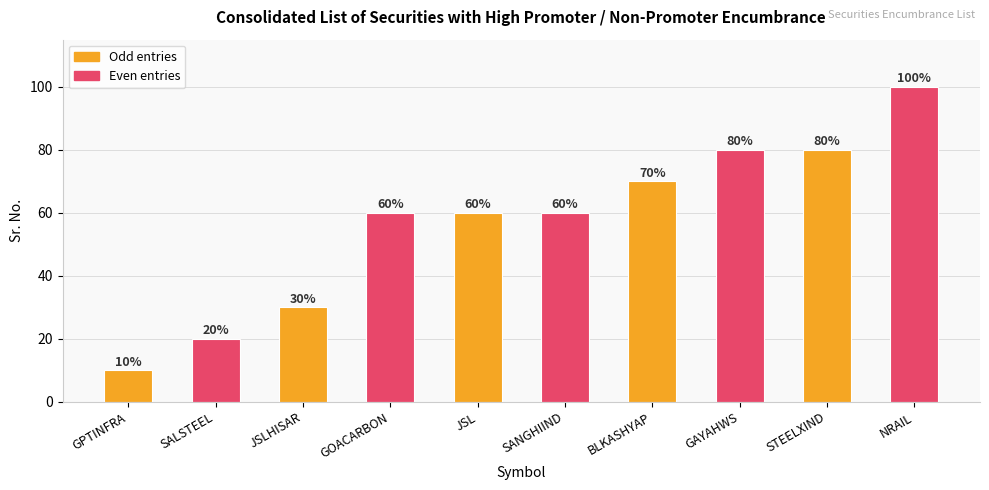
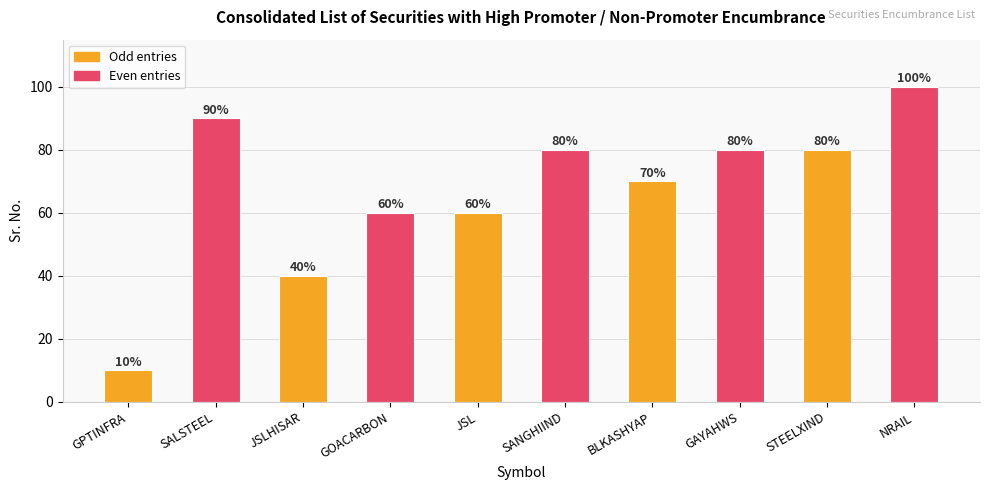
SALSTEEL: 20% -> 90%
JSLHISAR: 30% -> 40%
SANGHIIND: 60% -> 80%
